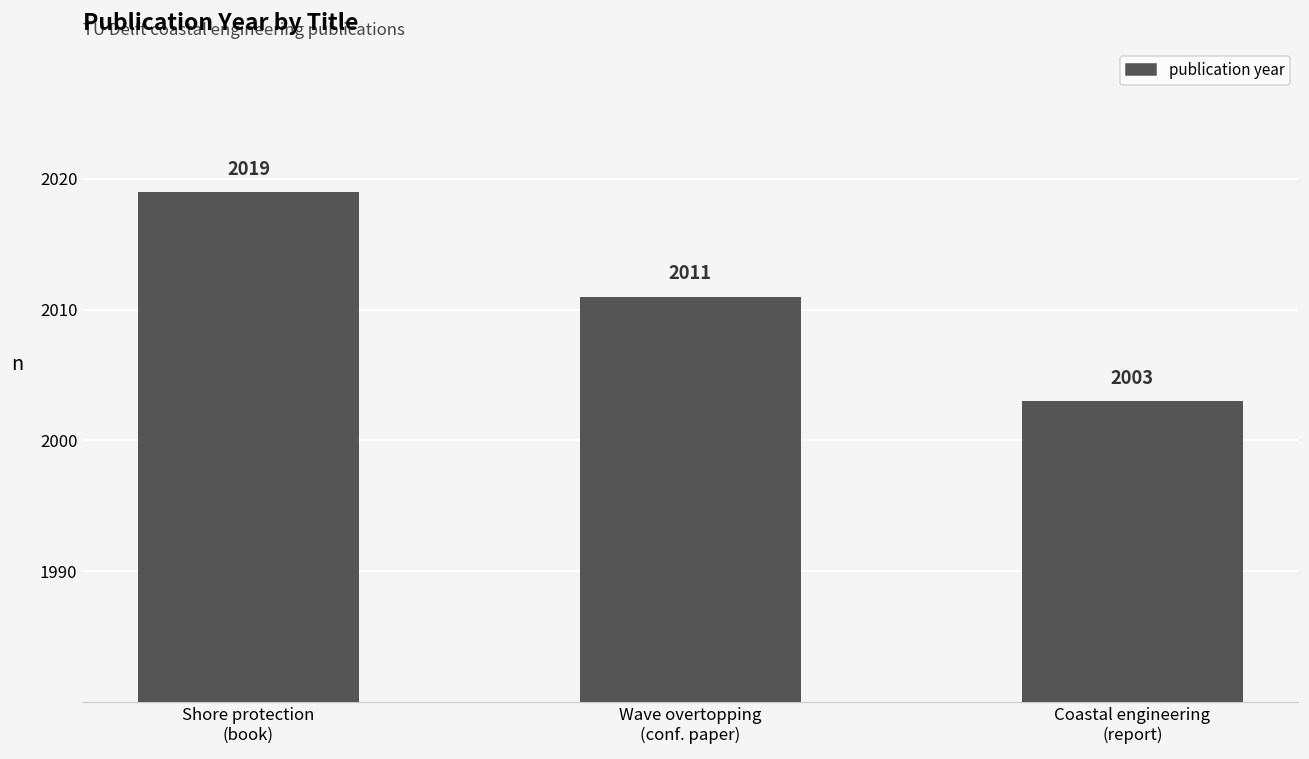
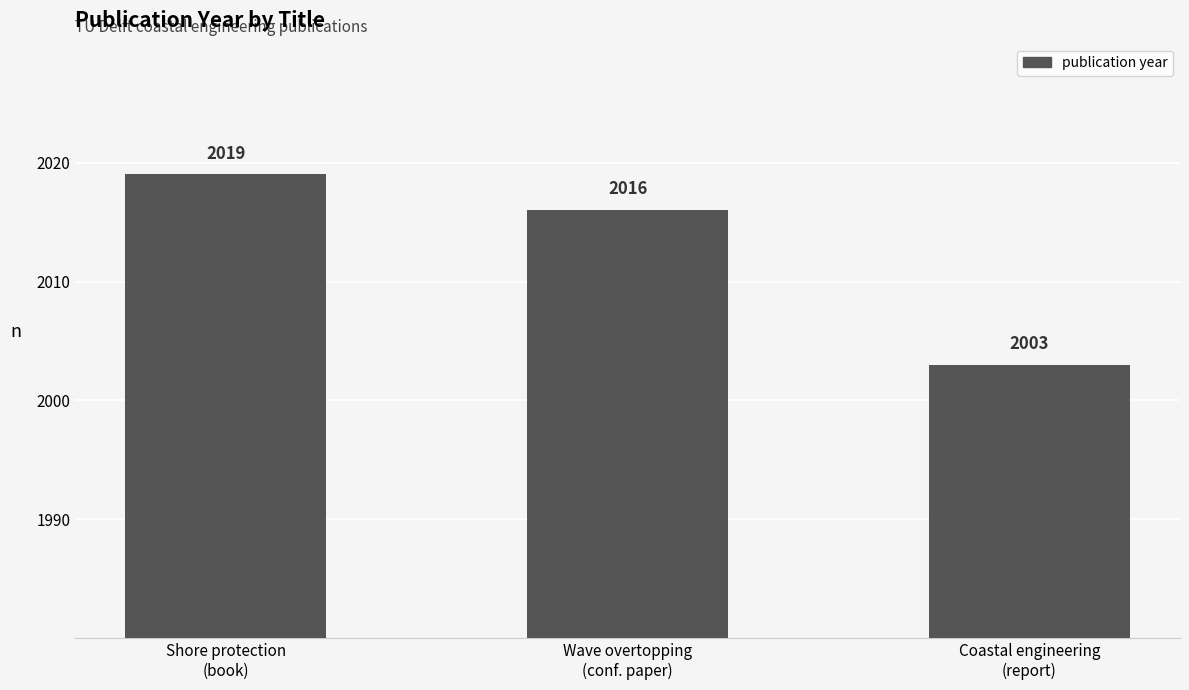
Wave overtopping (conf. paper): 2011 -> 2016
